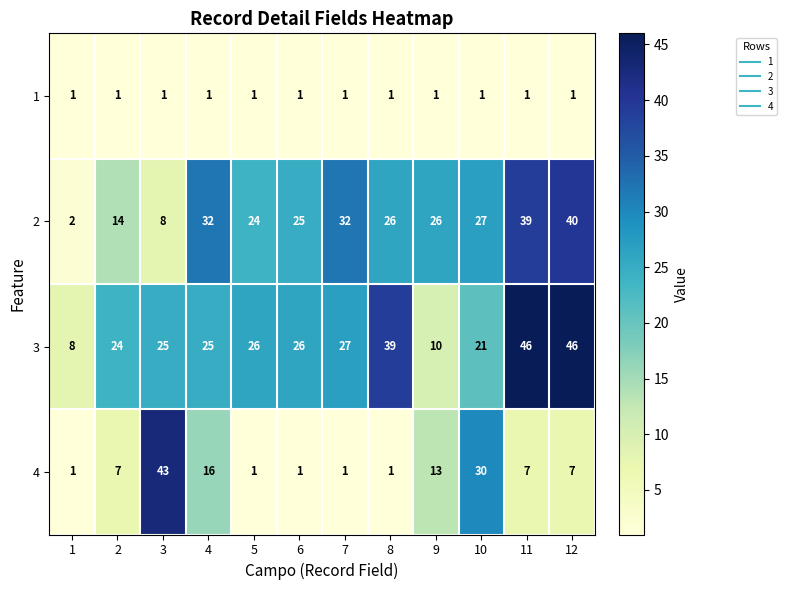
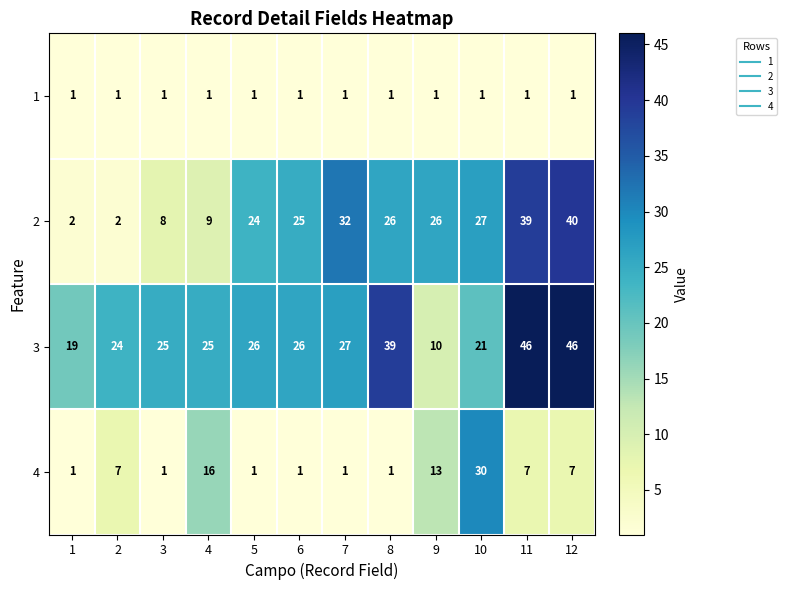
2, 2: 14 -> 2
2, 4: 32 -> 9
3, 1: 8 -> 19
4, 3: 43 -> 1
